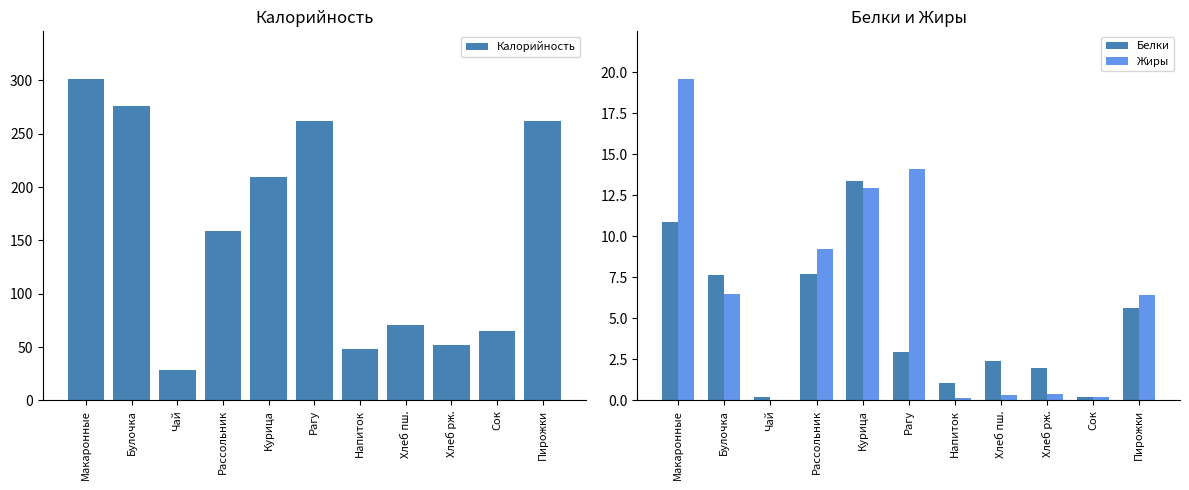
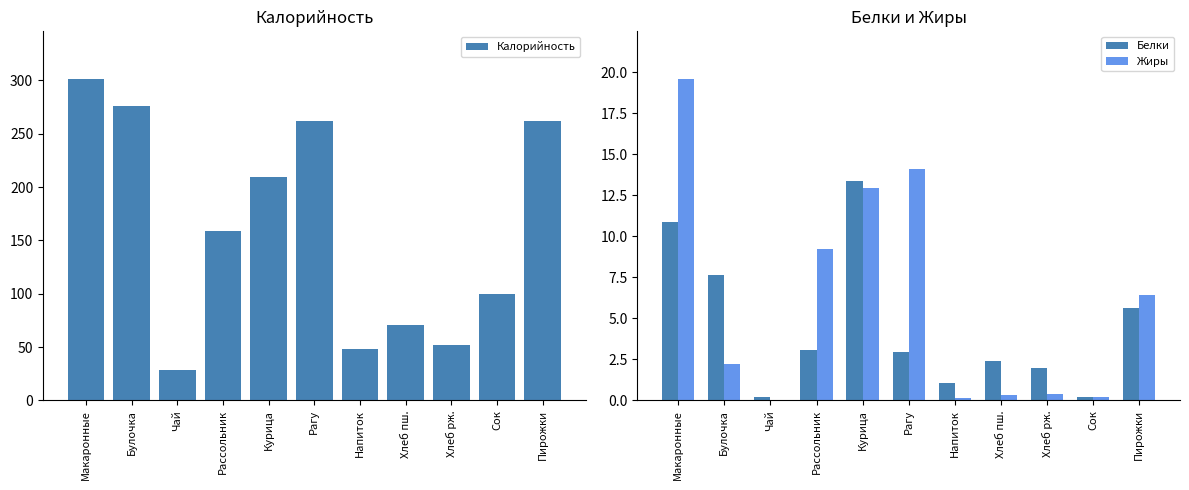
Калорийность, Сок: 65 -> 100
Белки и Жиры, Жиры, Булочка: 6.5 -> 2.2
Белки и Жиры, Белки, Рассольник: 7.7 -> 3.1
